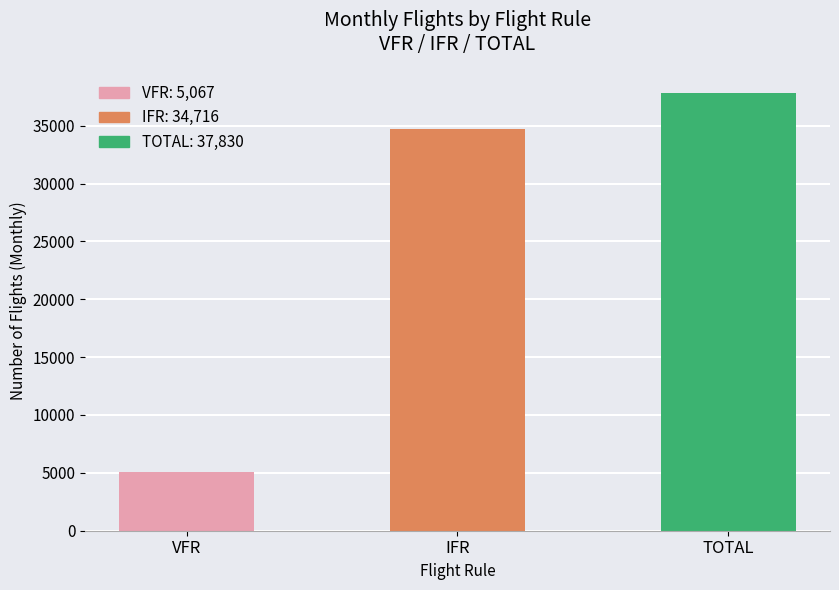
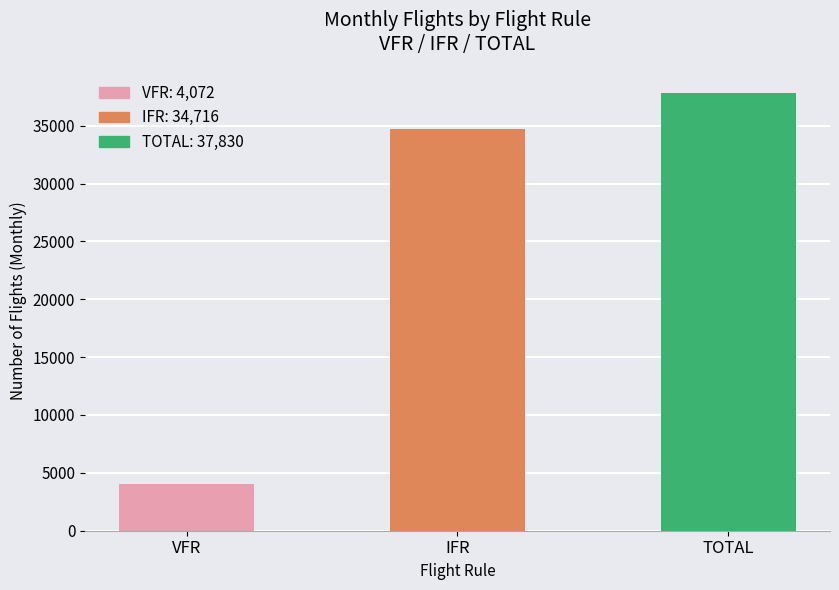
VFR: 5,067 -> 4,072
